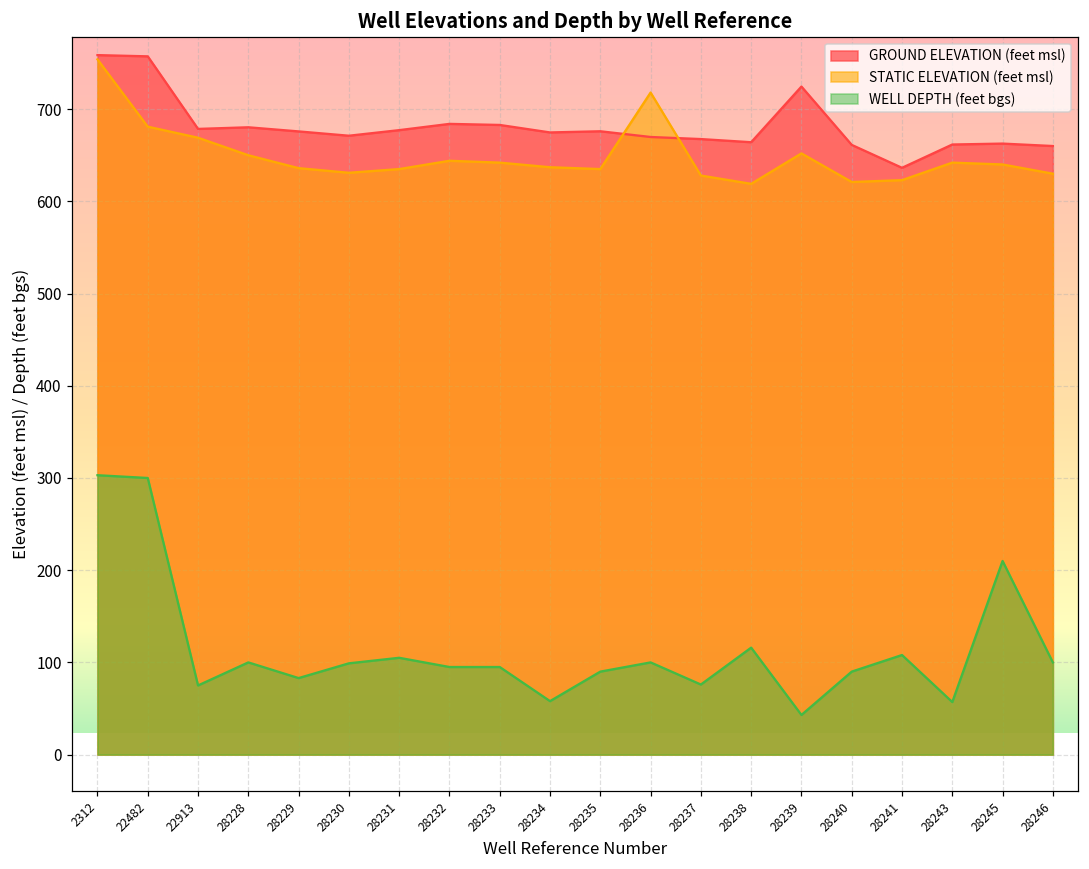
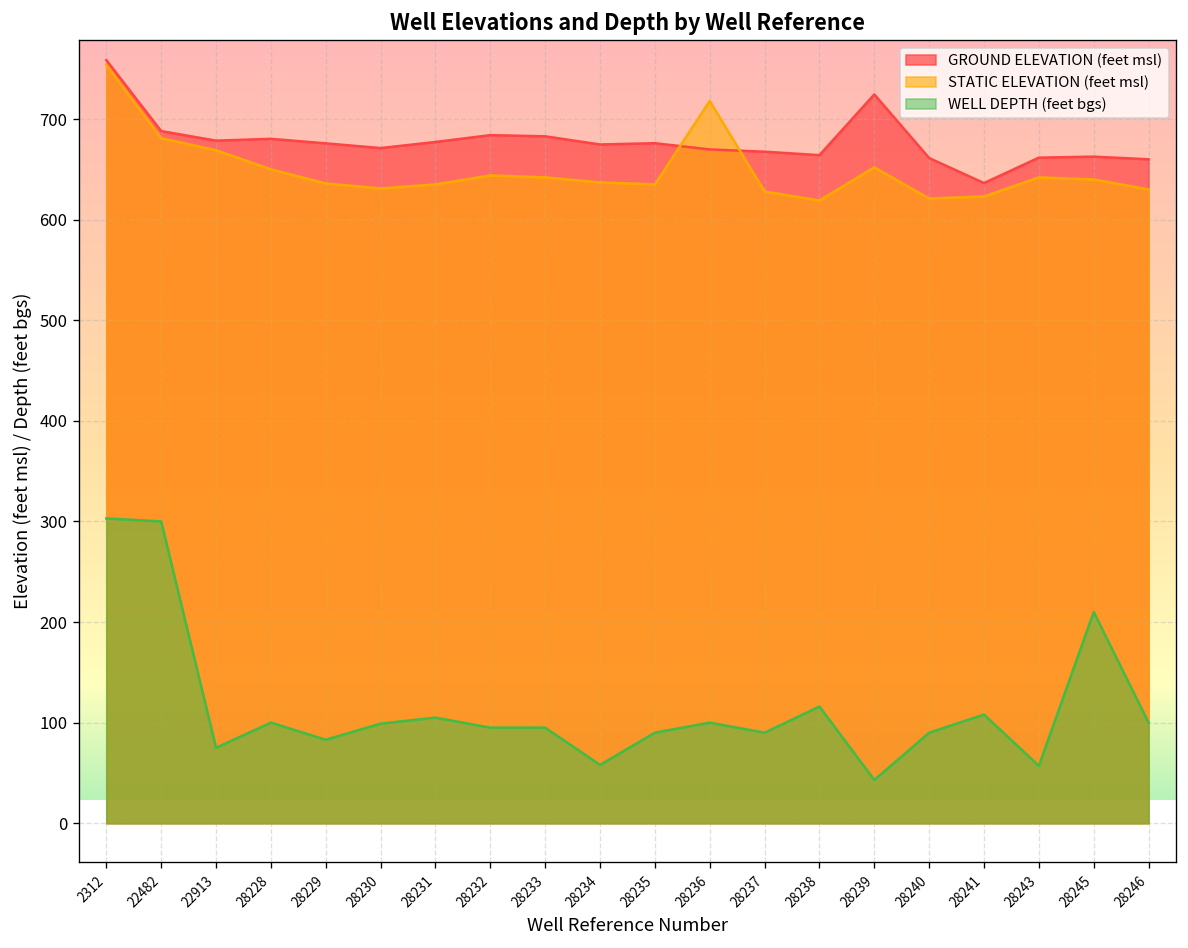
GROUND ELEVATION (feet msl), 22482: 760 -> 690
WELL DEPTH (feet bgs), 28237: 80 -> 90
